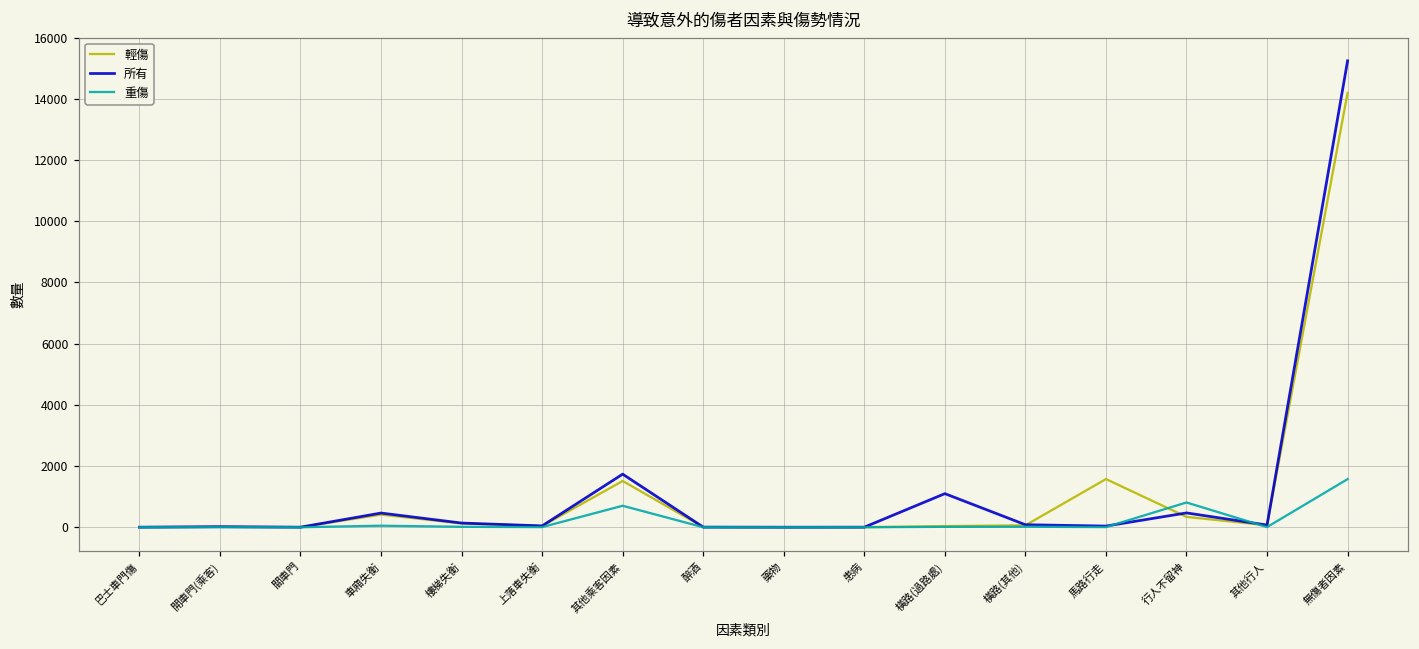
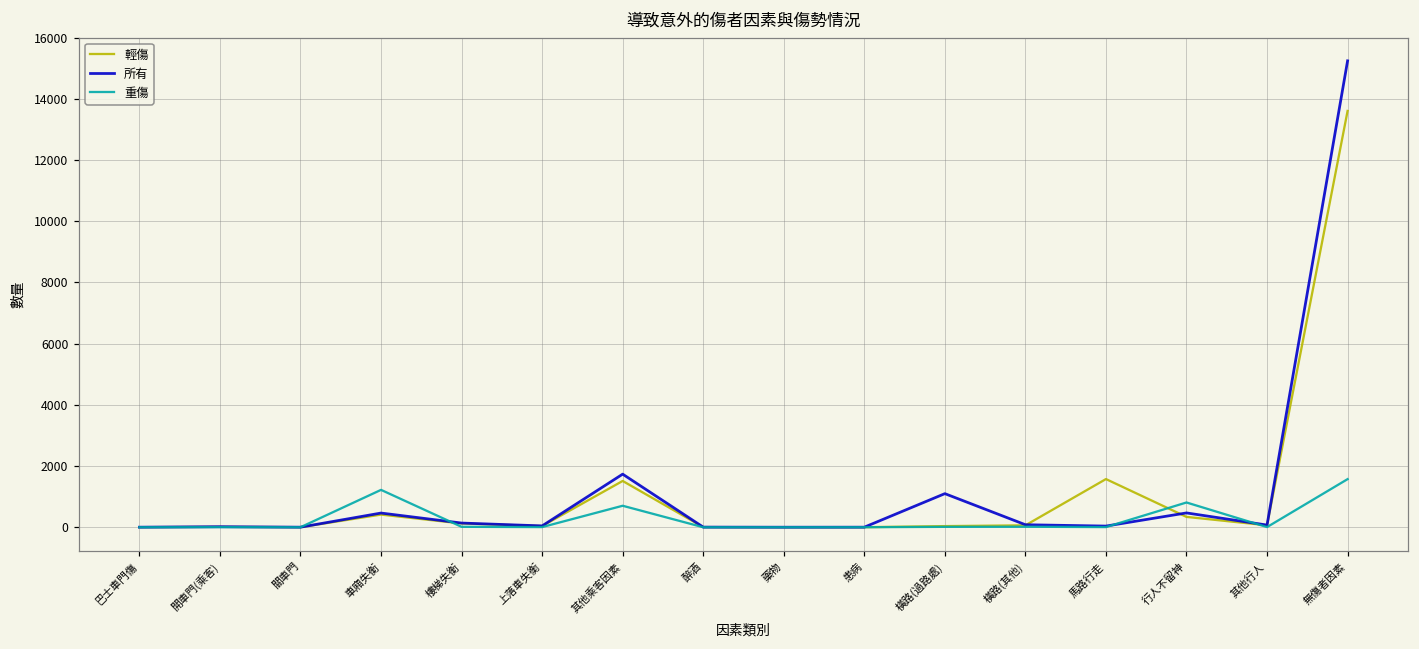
重傷, 車廂失衡: 100 -> 1200
輕傷, 無傷者因素: 14200 -> 13600
